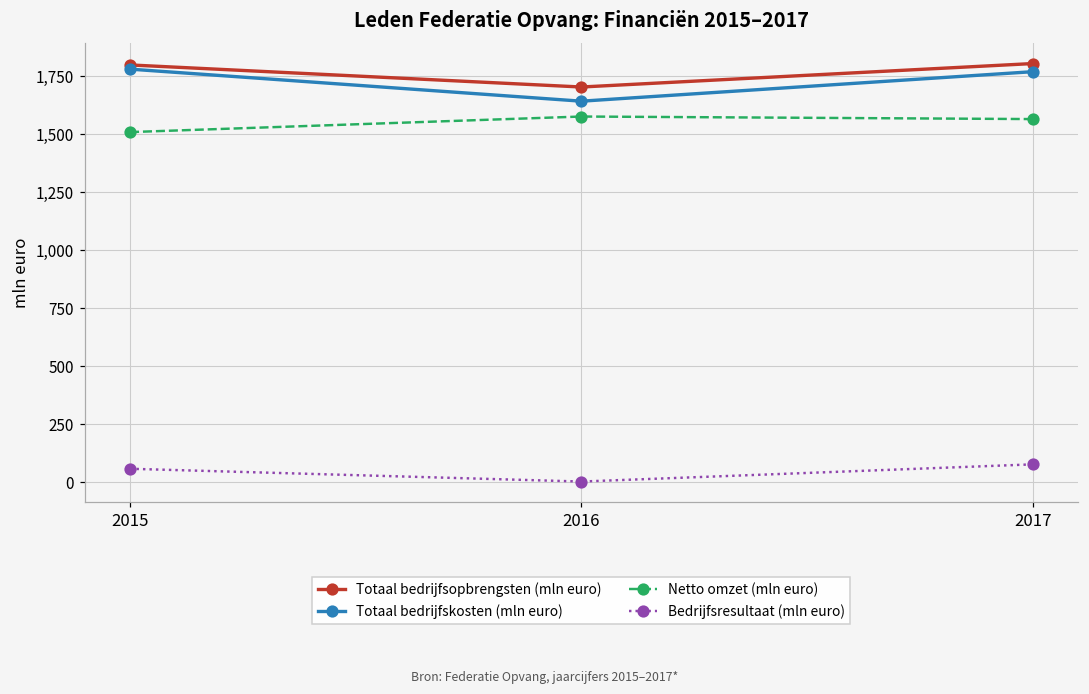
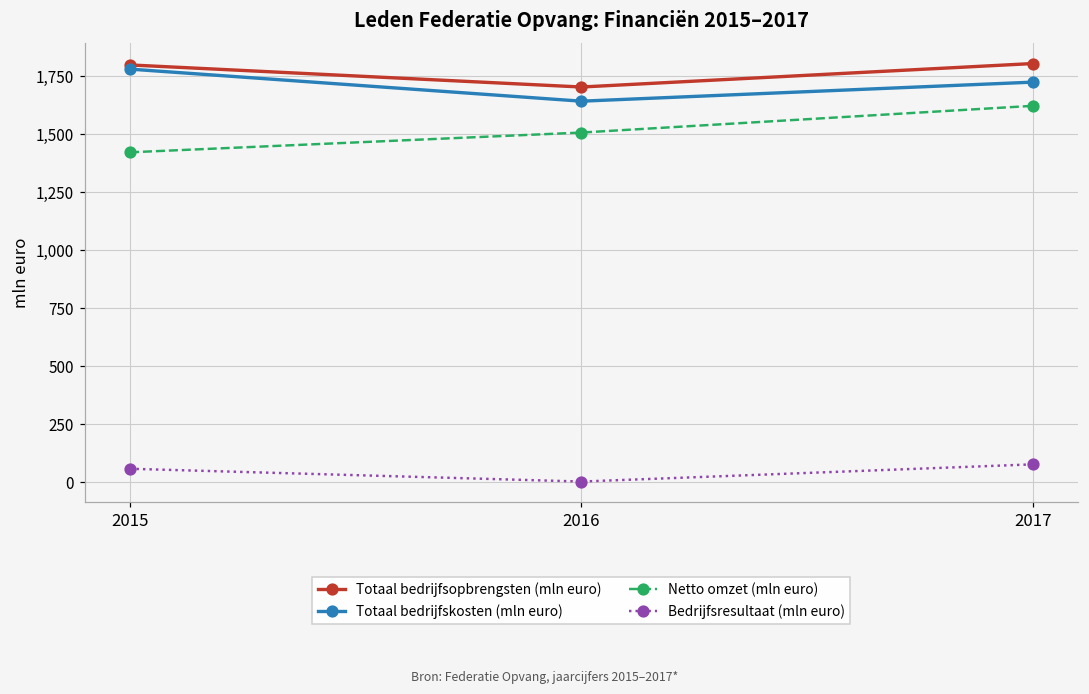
Netto omzet (mln euro), 2015: 1,510 -> 1,420
Netto omzet (mln euro), 2016: 1,580 -> 1,510
Totaal bedrijfskosten (mln euro), 2017: 1,770 -> 1,720
Netto omzet (mln euro), 2017: 1,560 -> 1,620
